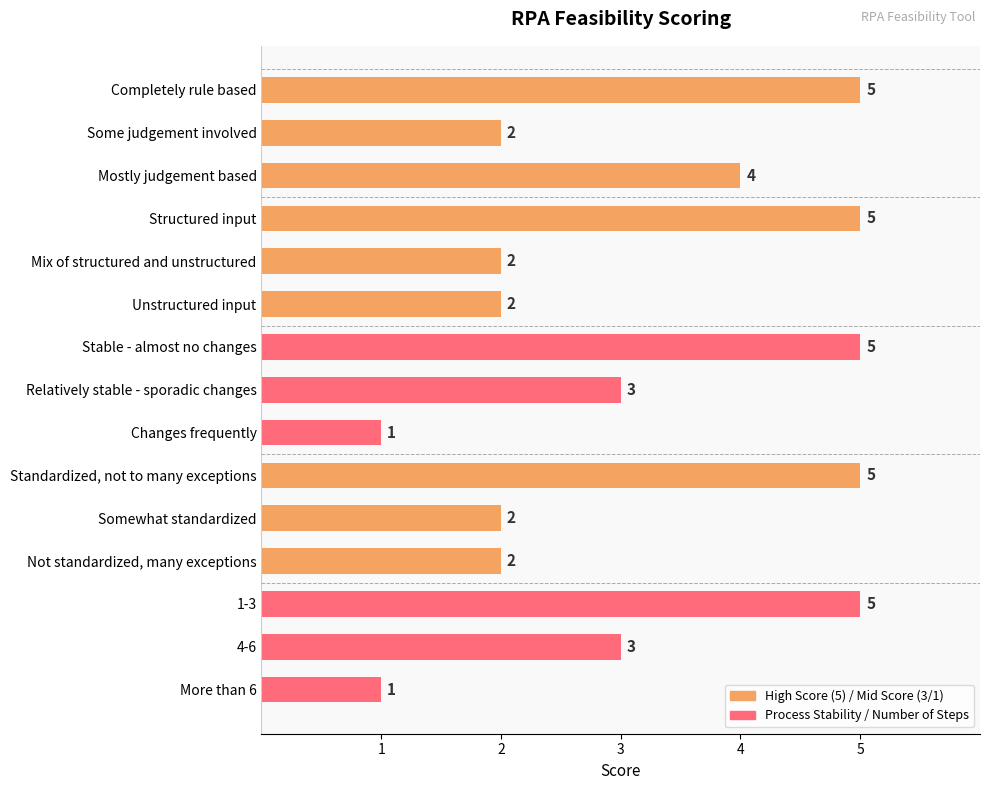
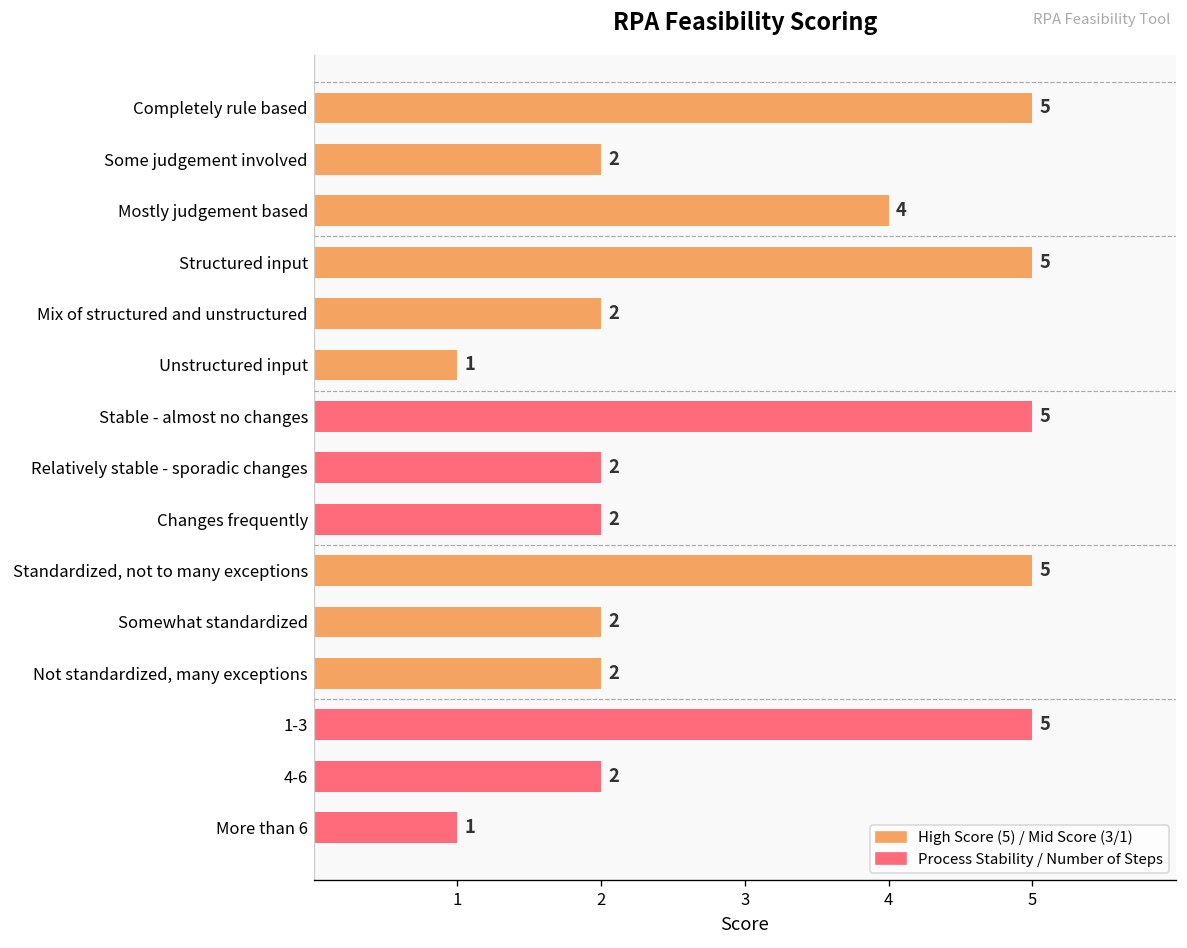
Unstructured input: 2 -> 1
Relatively stable - sporadic changes: 3 -> 2
Changes frequently: 1 -> 2
4-6: 3 -> 2
